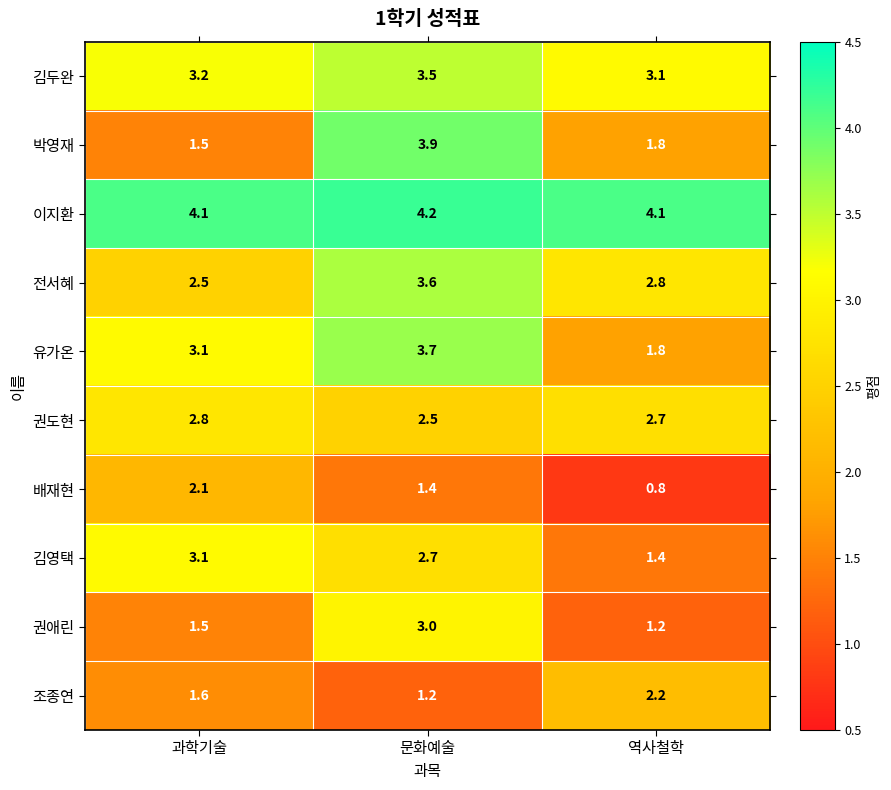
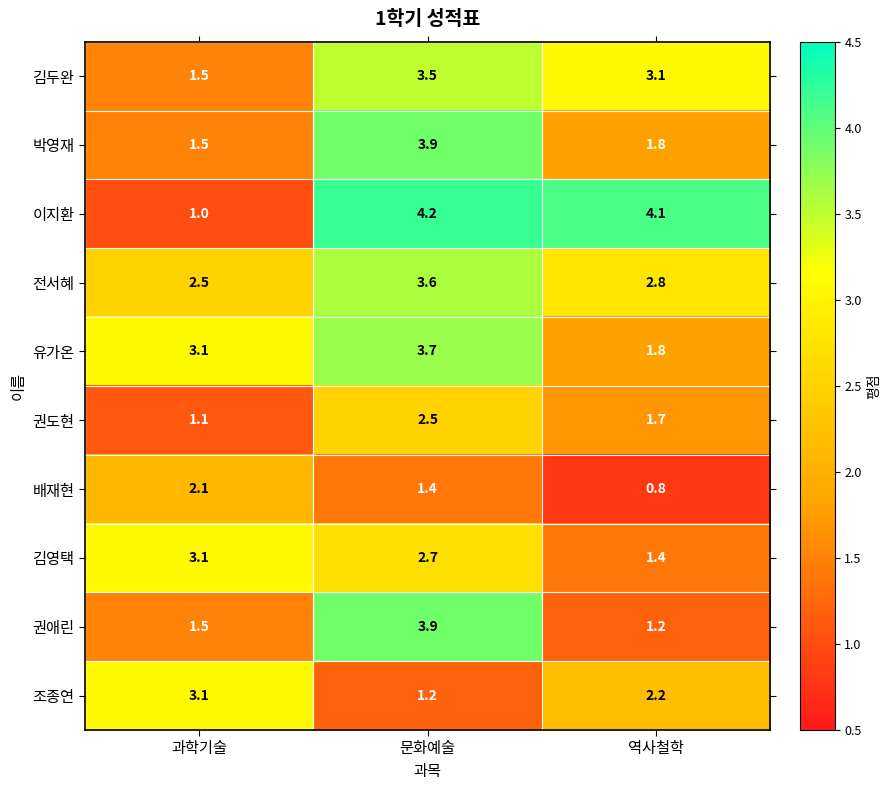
김두완, 과학기술: 3.2 -> 1.5
이지환, 과학기술: 4.1 -> 1.0
권도현, 과학기술: 2.8 -> 1.1
권도현, 역사철학: 2.7 -> 1.7
권애린, 문화예술: 3.0 -> 3.9
조종연, 과학기술: 1.6 -> 3.1
